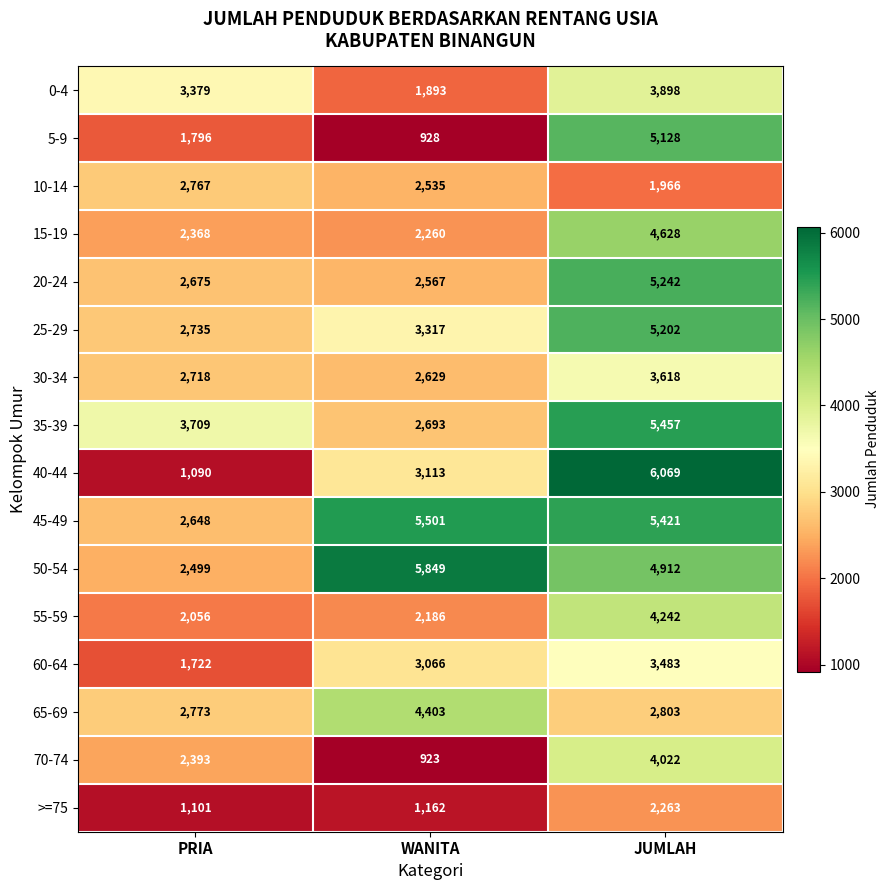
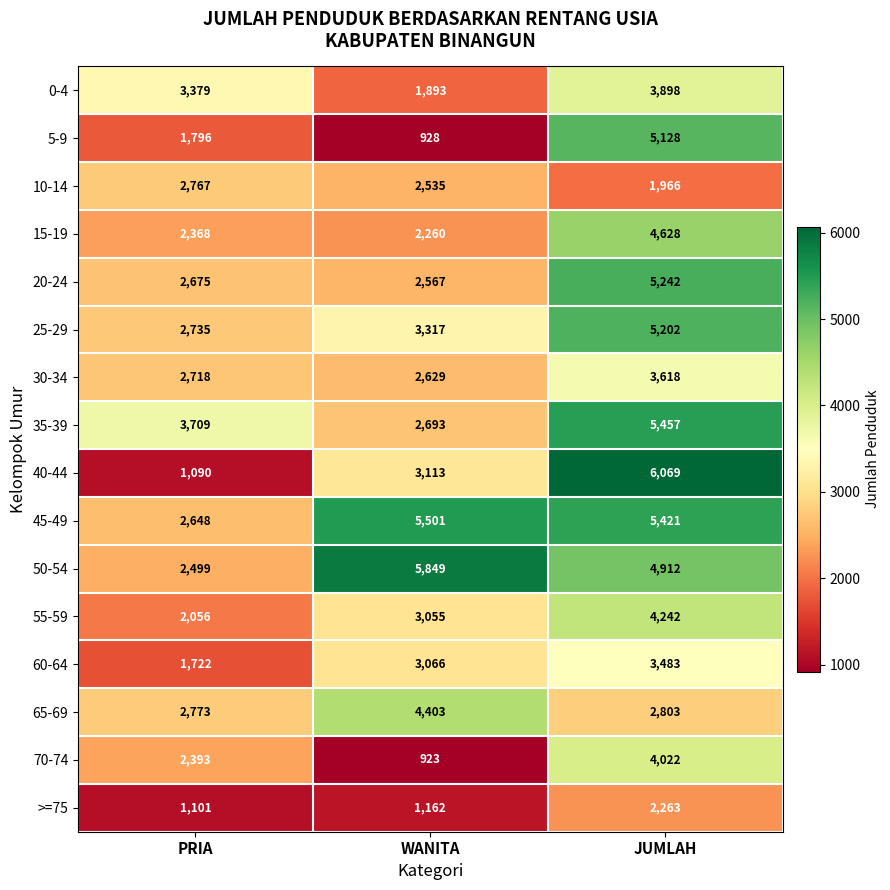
55-59, WANITA: 2,186 -> 3,055
